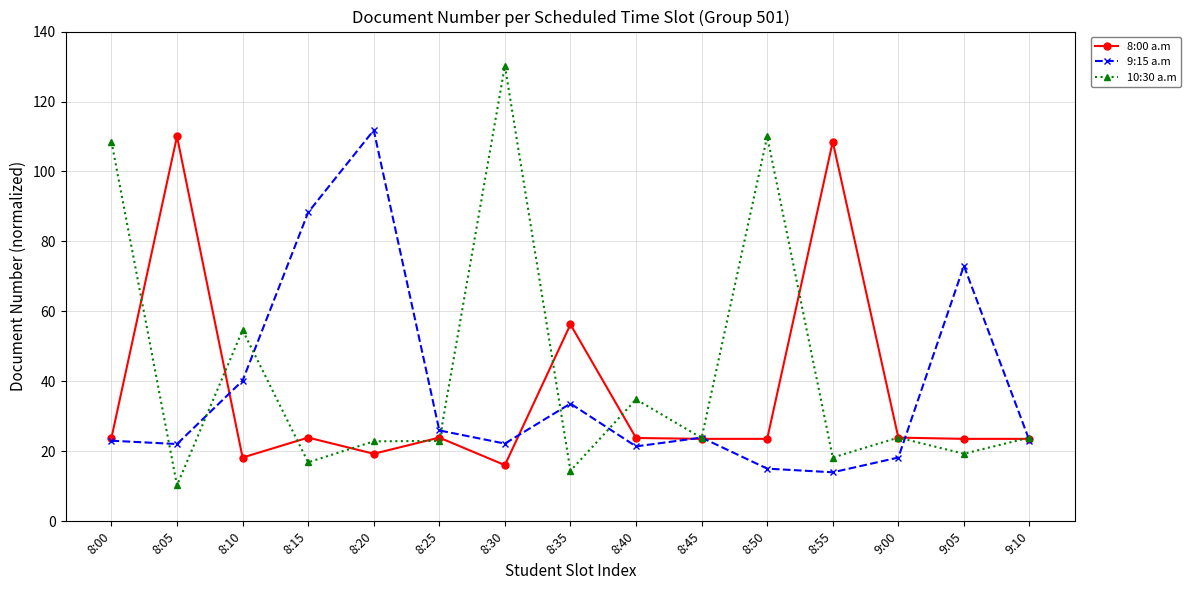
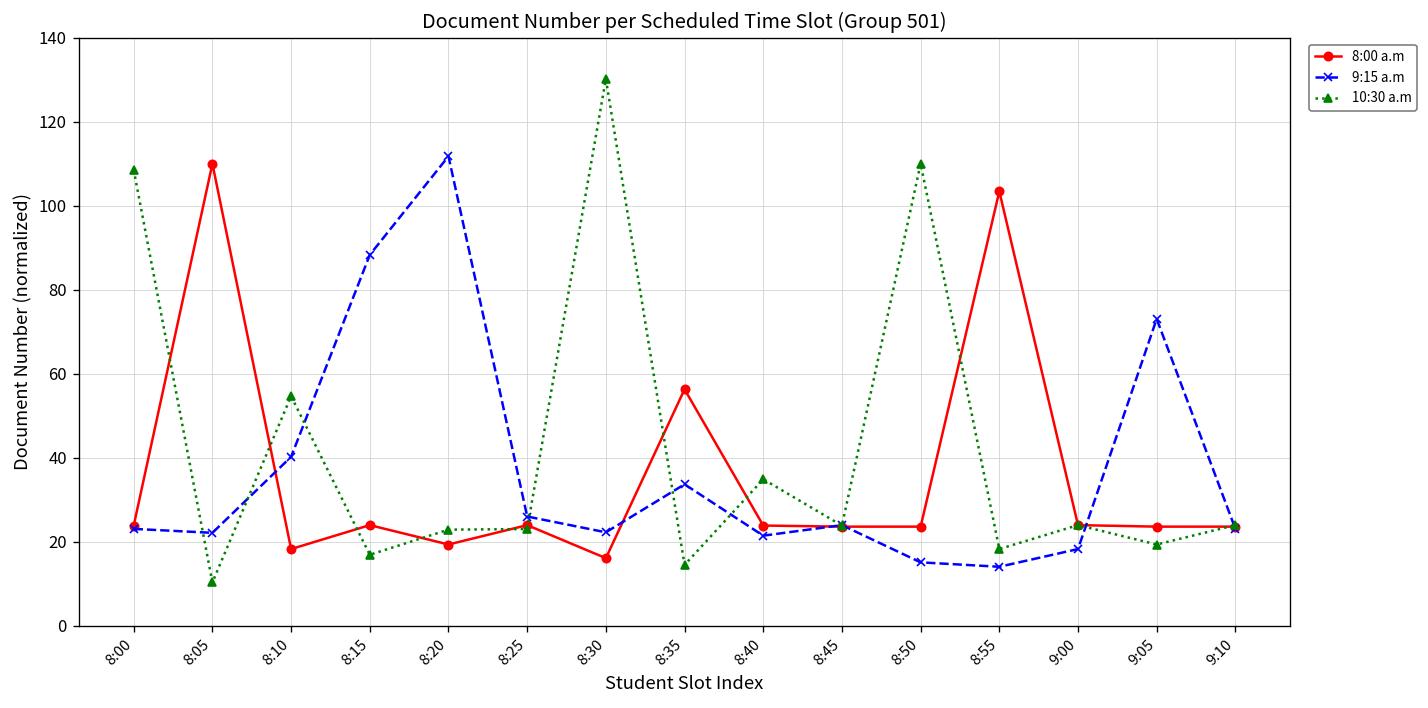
8:00 a.m, 8:55: 109 -> 103
